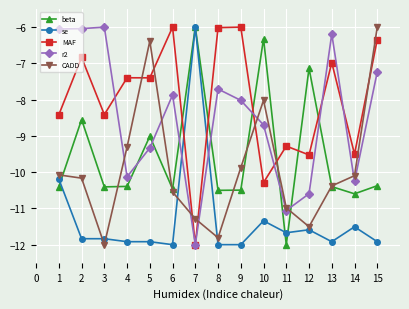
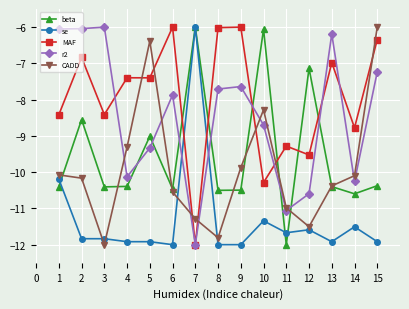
r2, 9: -8.0 -> -7.6
beta, 10: -6.3 -> -6.1
CADD, 10: -8.0 -> -8.3
MAF, 14: -9.5 -> -8.8
